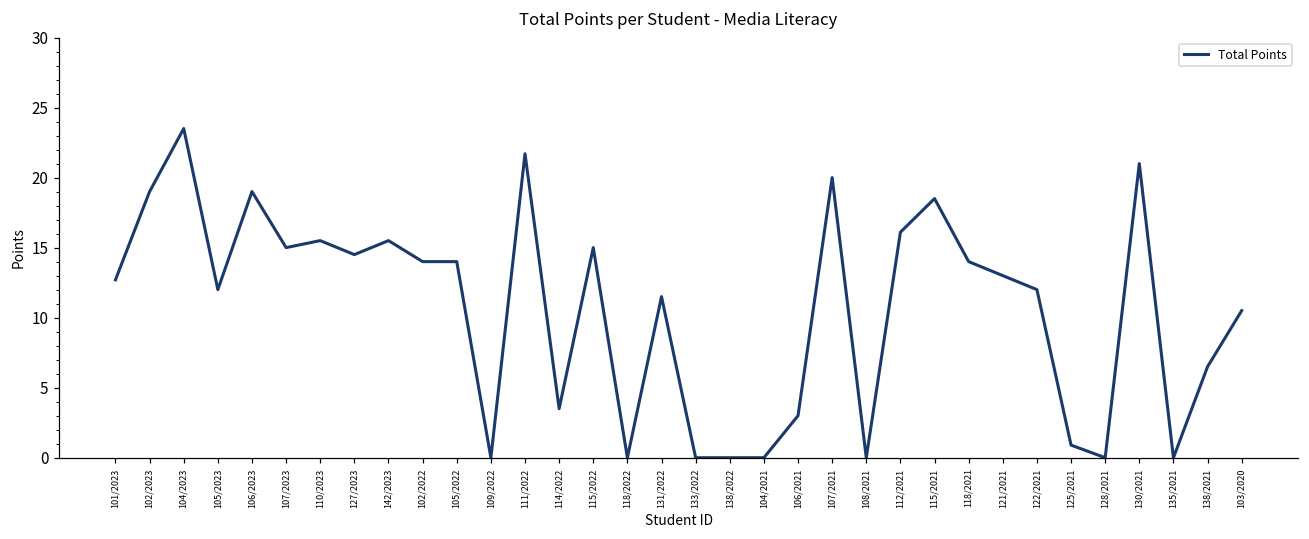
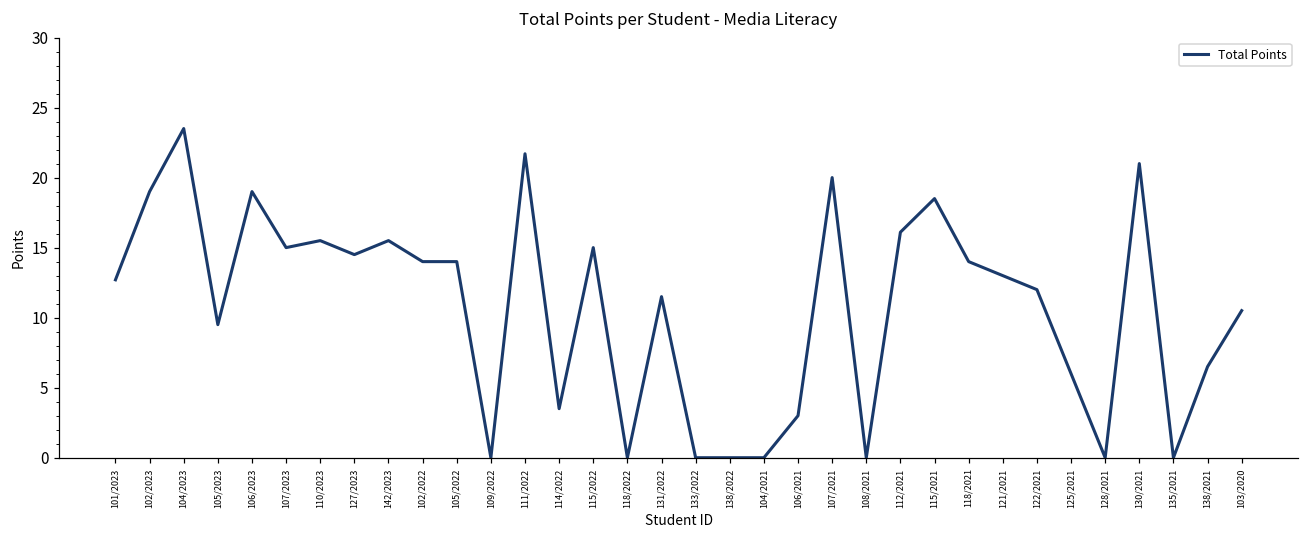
105/2023: 12.0 -> 9.5
125/2021: 0.9 -> 6.0
